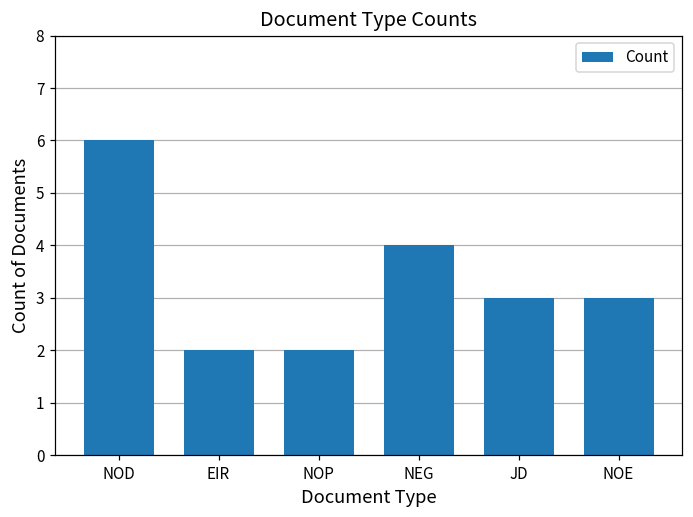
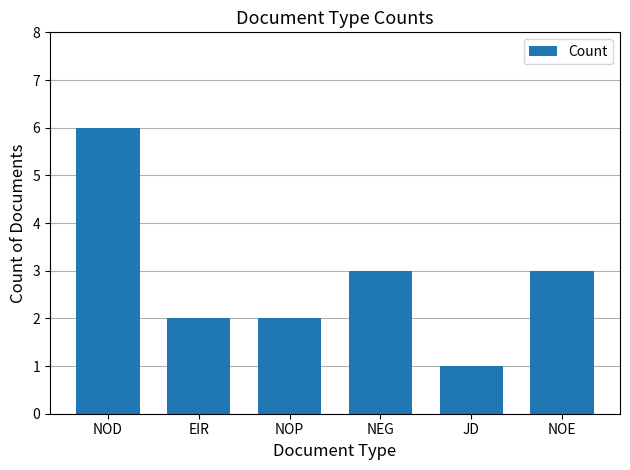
NEG: 4 -> 3
JD: 3 -> 1
